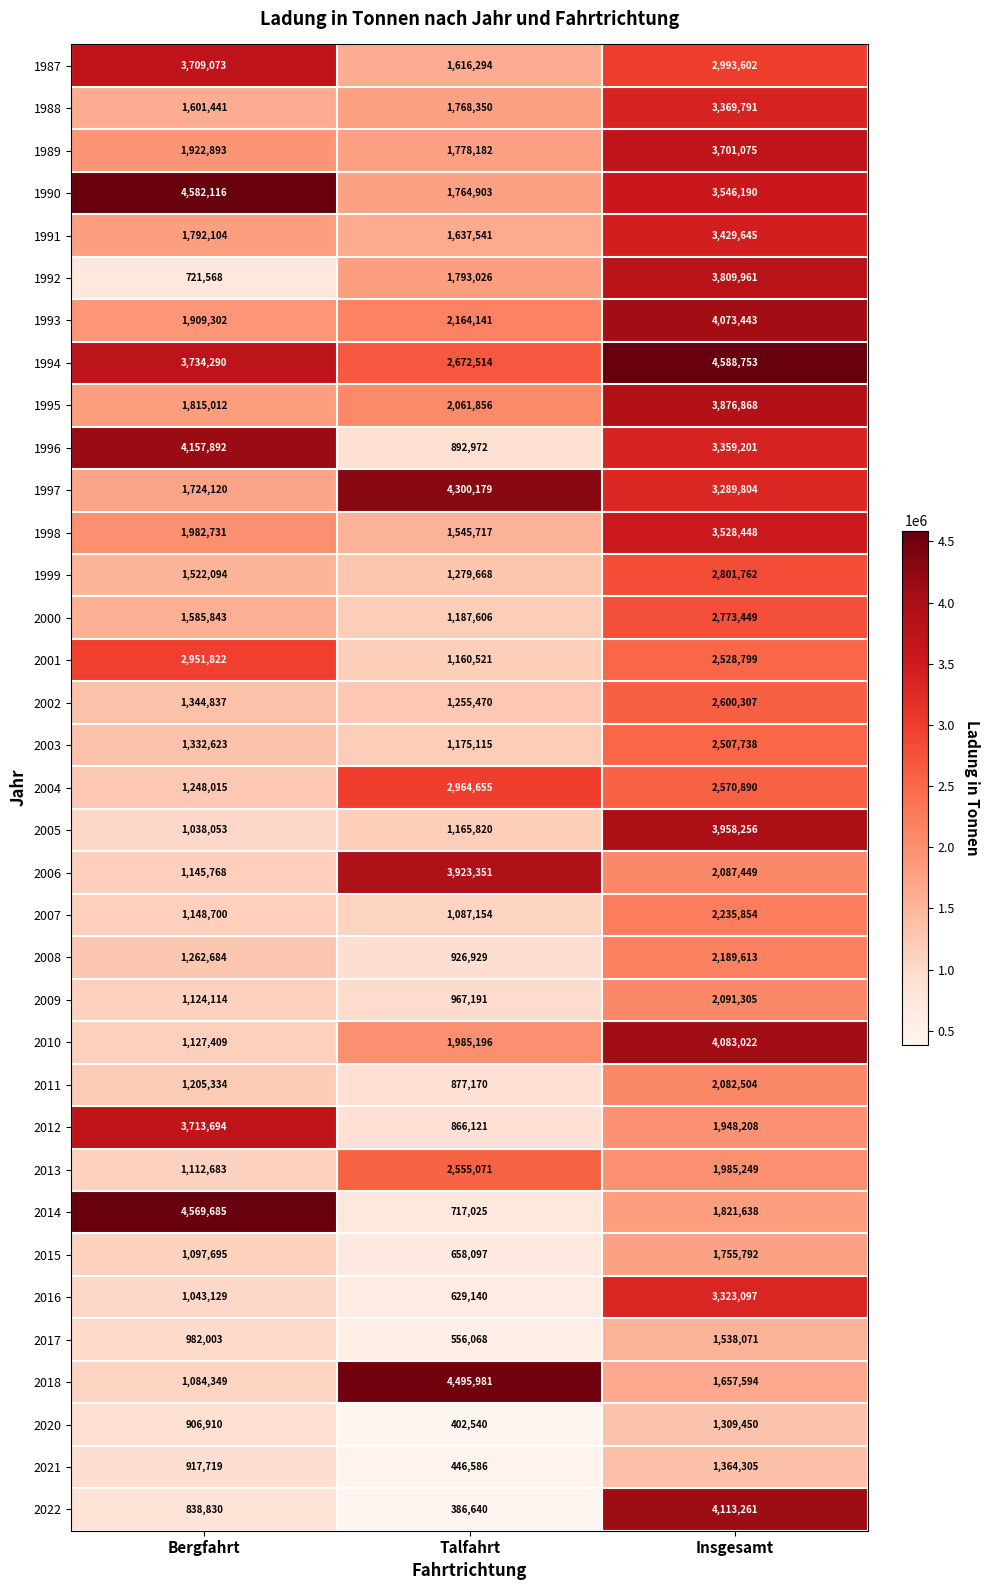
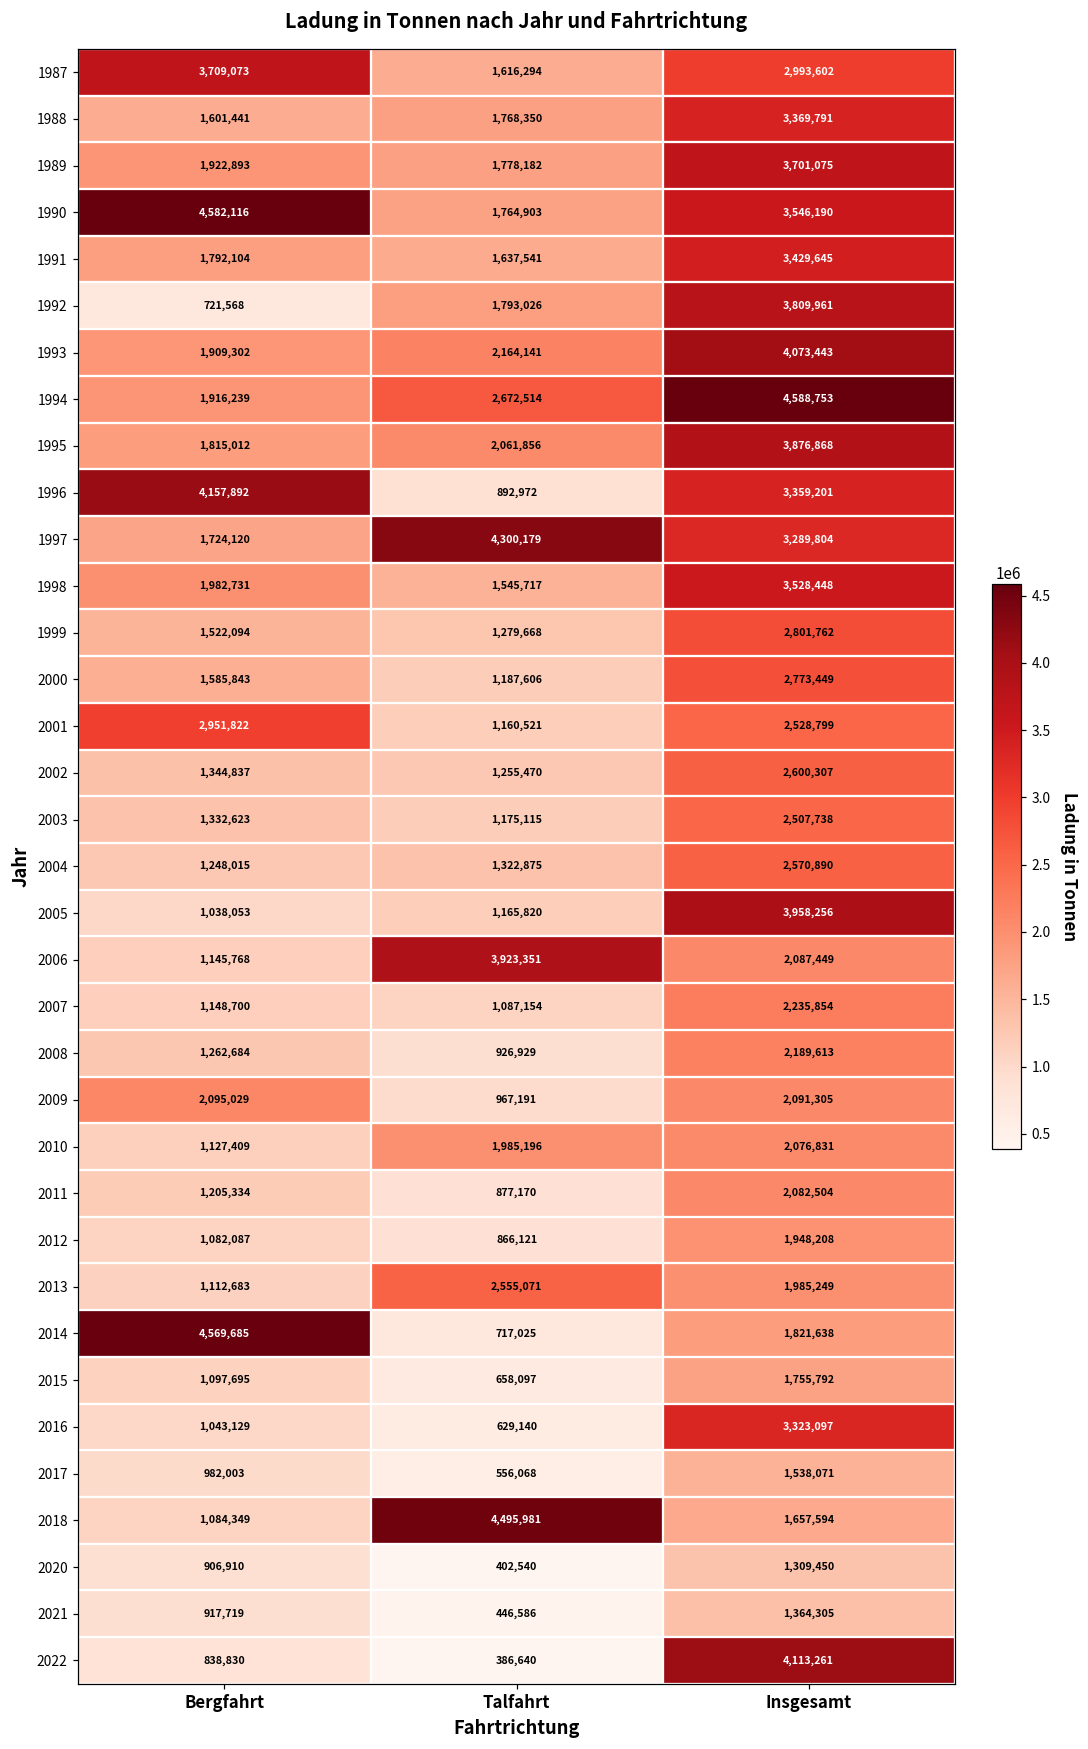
1994, Bergfahrt: 3,734,290 -> 1,916,239
2004, Talfahrt: 2,964,655 -> 1,322,875
2009, Bergfahrt: 1,124,114 -> 2,095,029
2010, Insgesamt: 4,083,022 -> 2,076,831
2012, Bergfahrt: 3,713,694 -> 1,082,087
